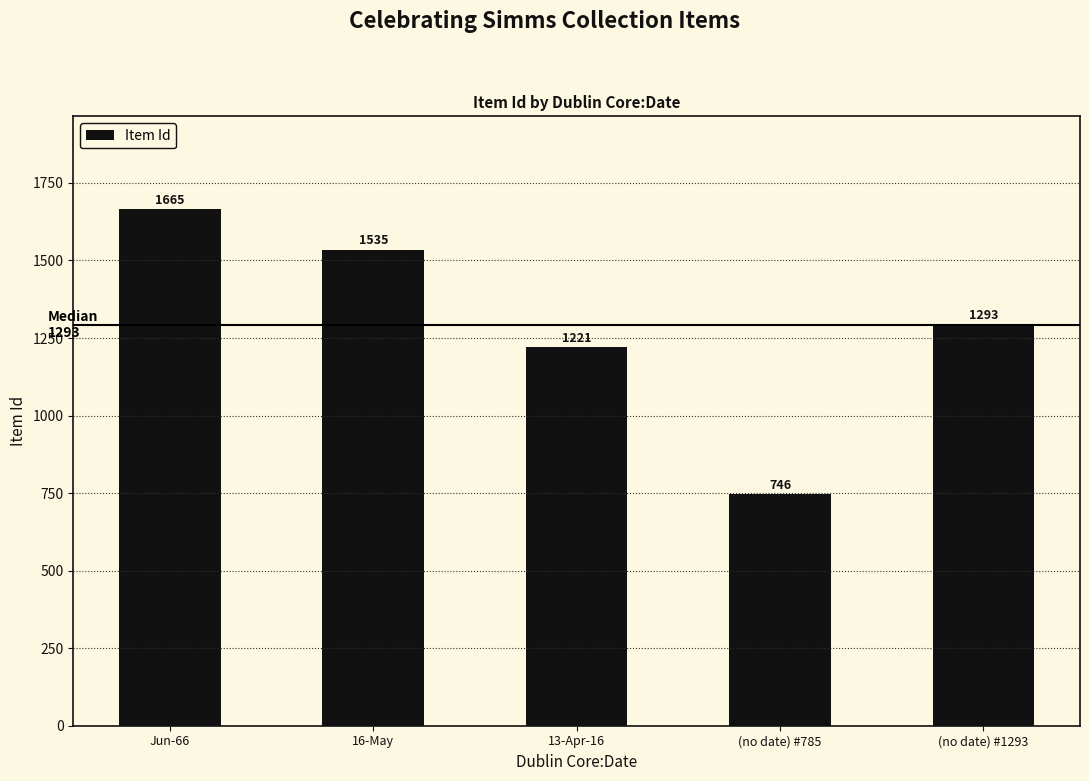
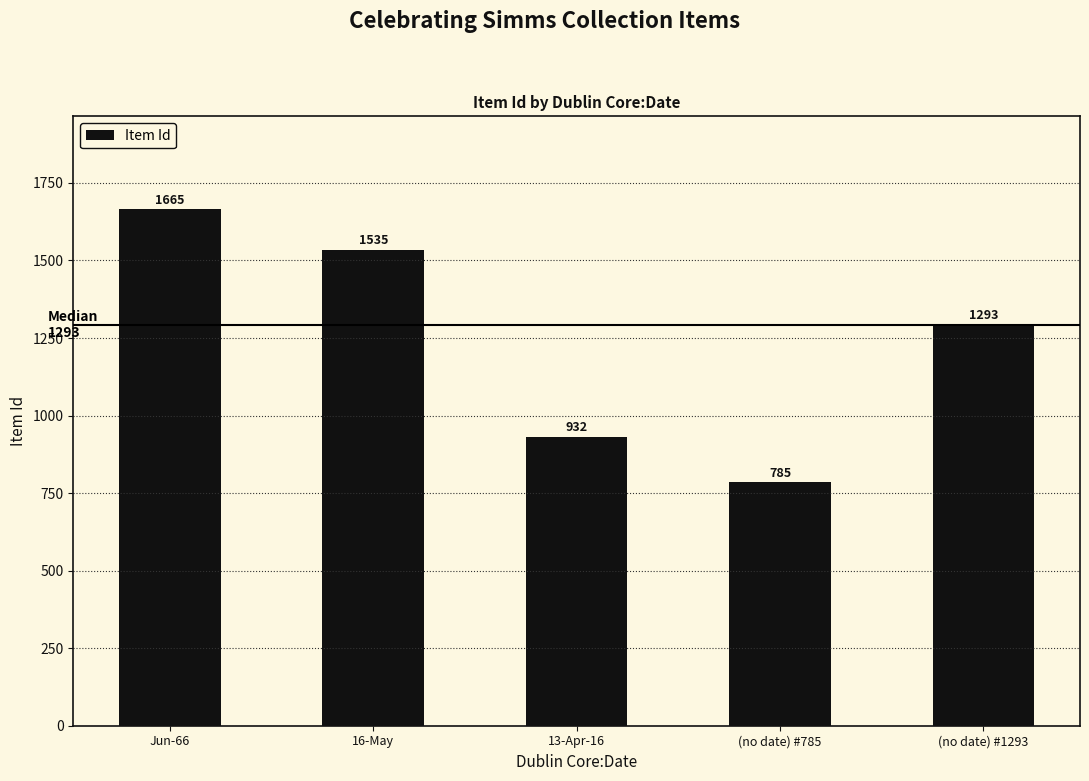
13-Apr-16: 1221 -> 932
(no date) #785: 746 -> 785
